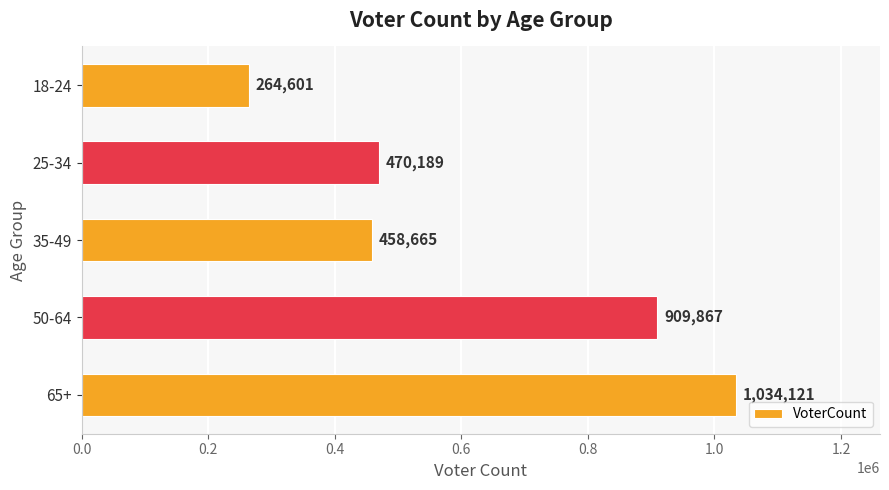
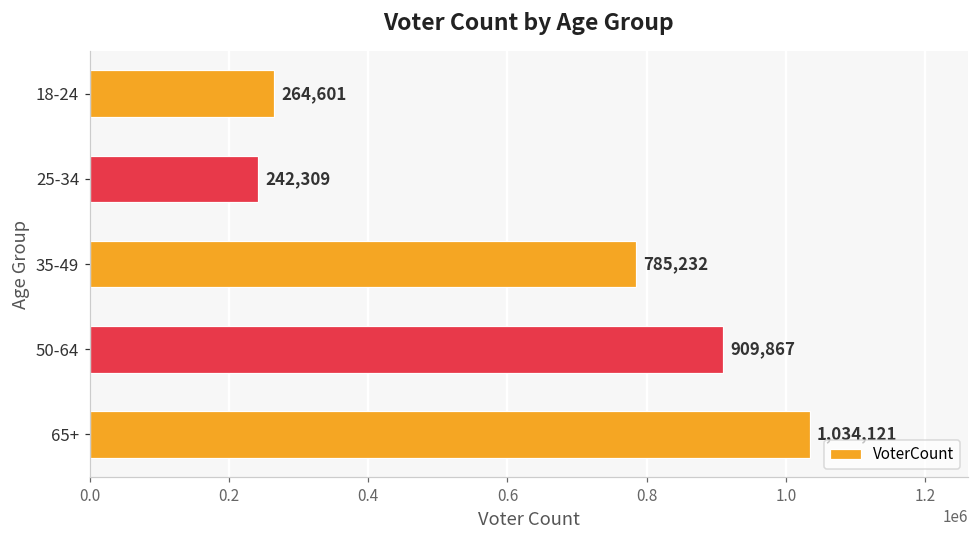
25-34: 470,189 -> 242,309
35-49: 458,665 -> 785,232
